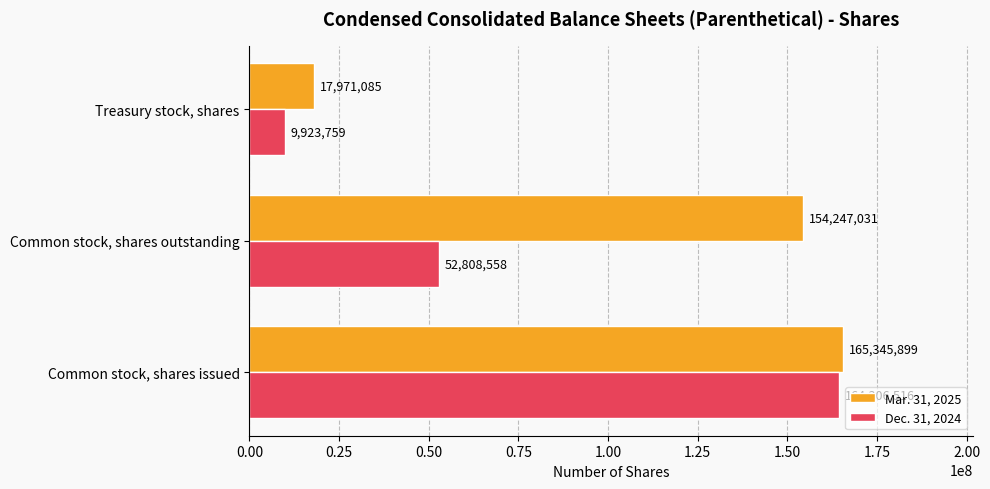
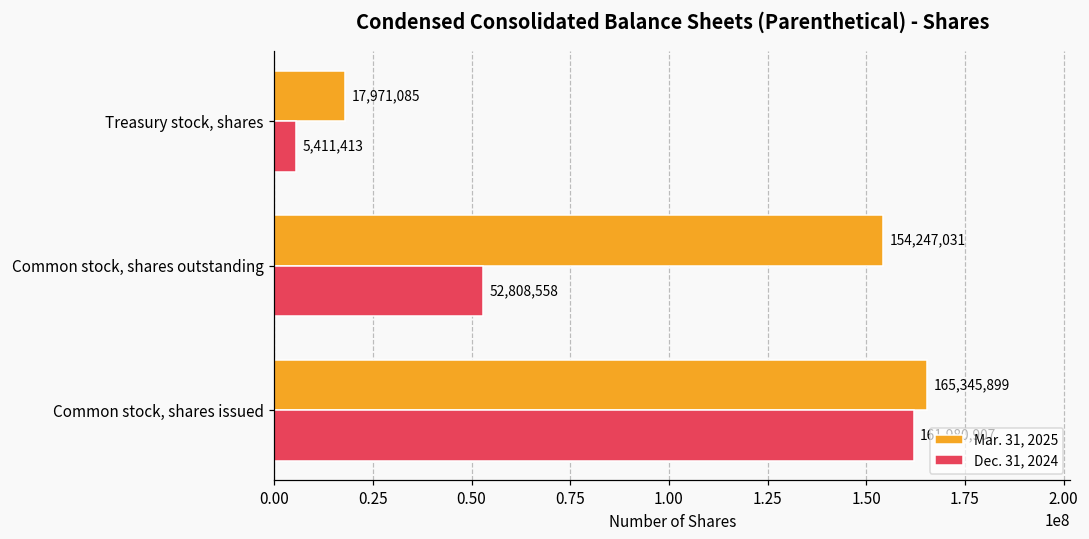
Dec. 31, 2024, Treasury stock, shares: 9,923,759 -> 5,411,413
Dec. 31, 2024, Common stock, shares issued: 164000000 -> 162000000
